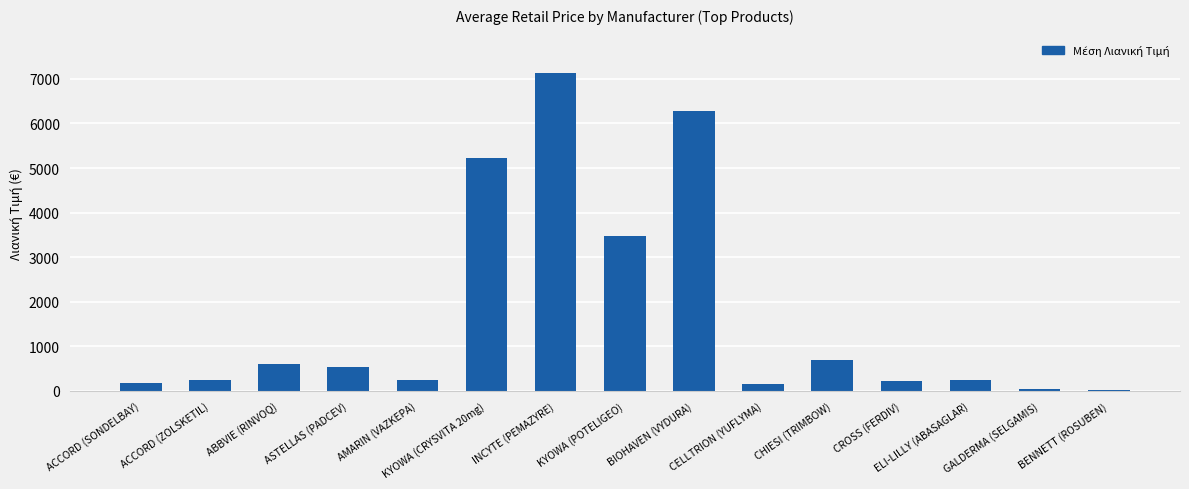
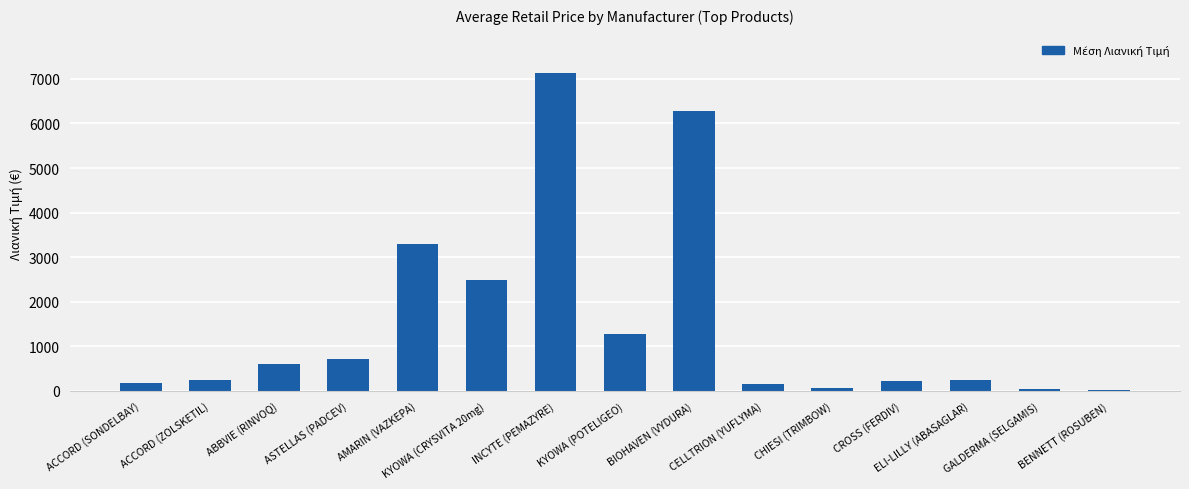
ASTELLAS (PADCEV): 500 -> 700
AMARIN (VAZKEPA): 200 -> 3300
KYOWA (CRYSVITA 20mg): 5200 -> 2500
KYOWA (POTELIGEO): 3500 -> 1300
CHIESI (TRIMBOW): 700 -> 100
